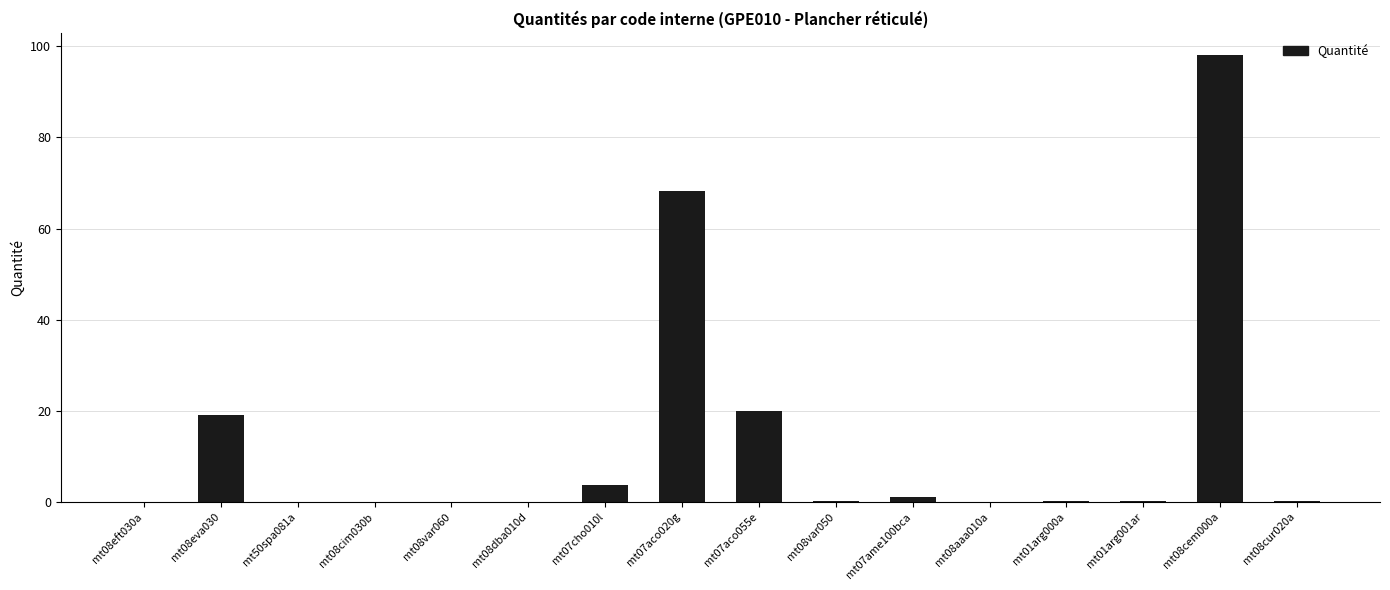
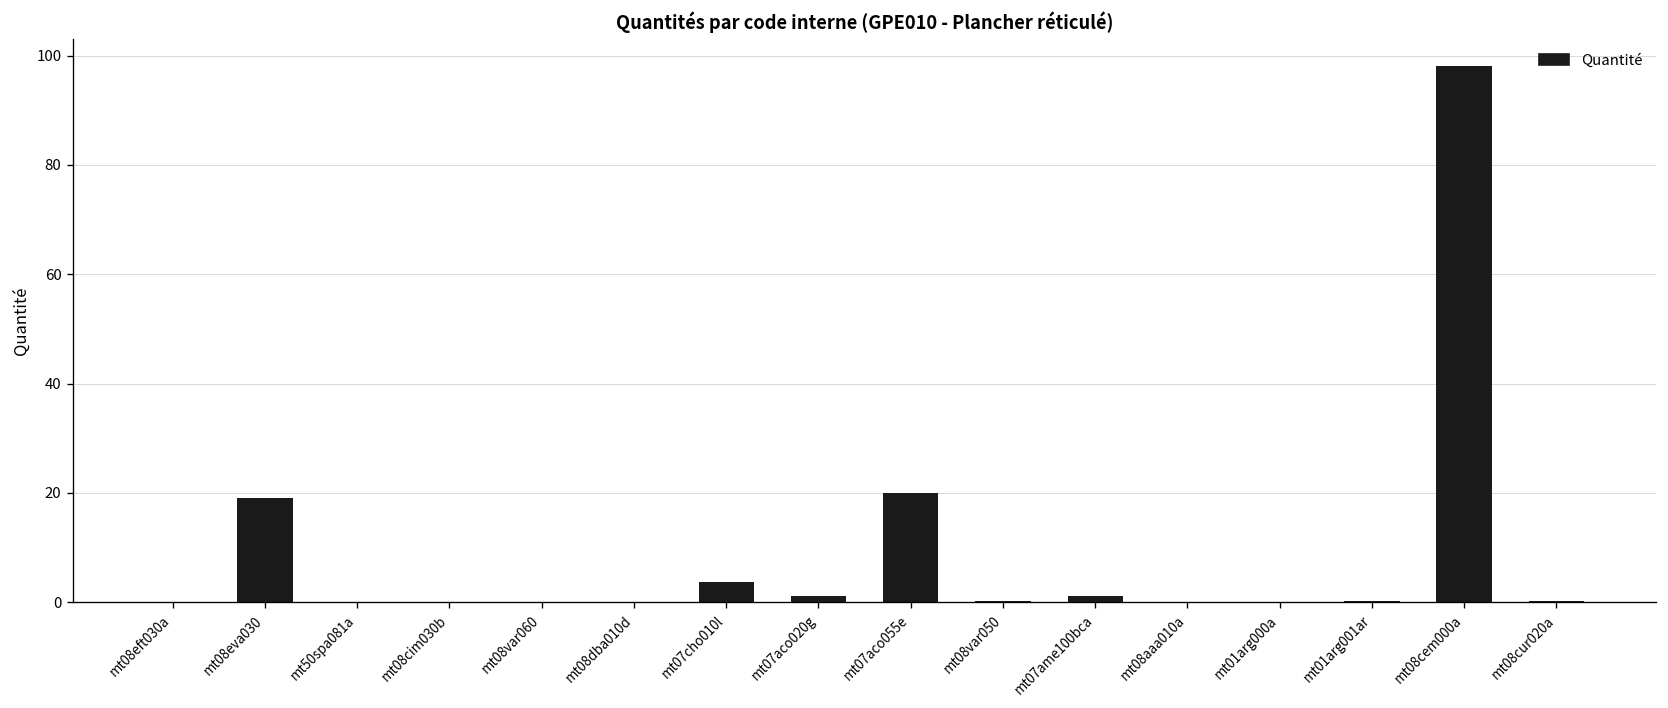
mt07aco020g: 68 -> 1
